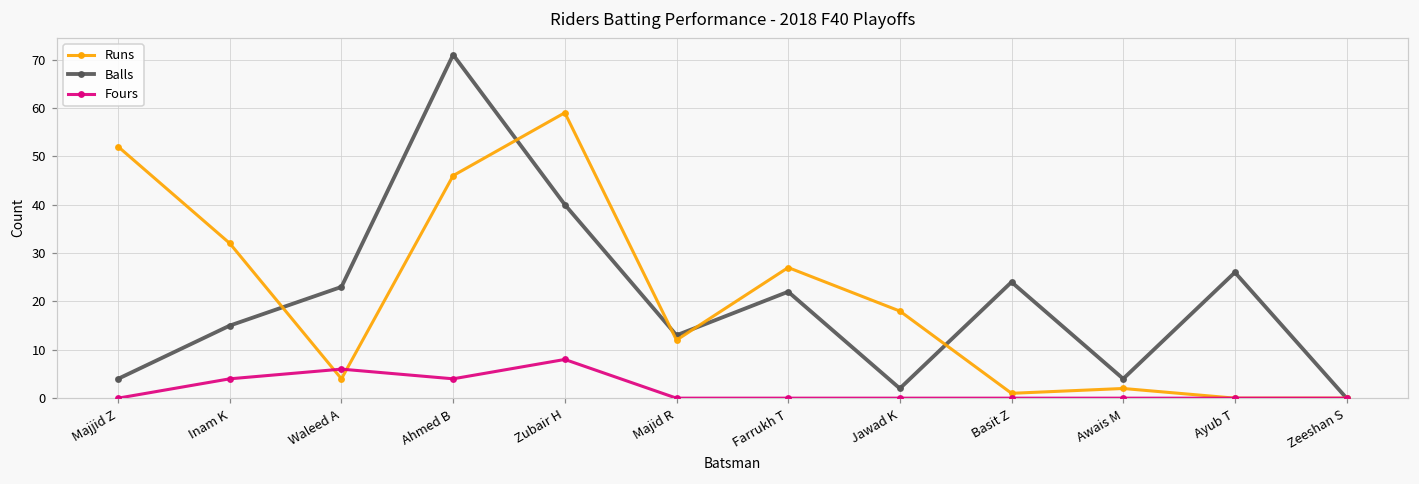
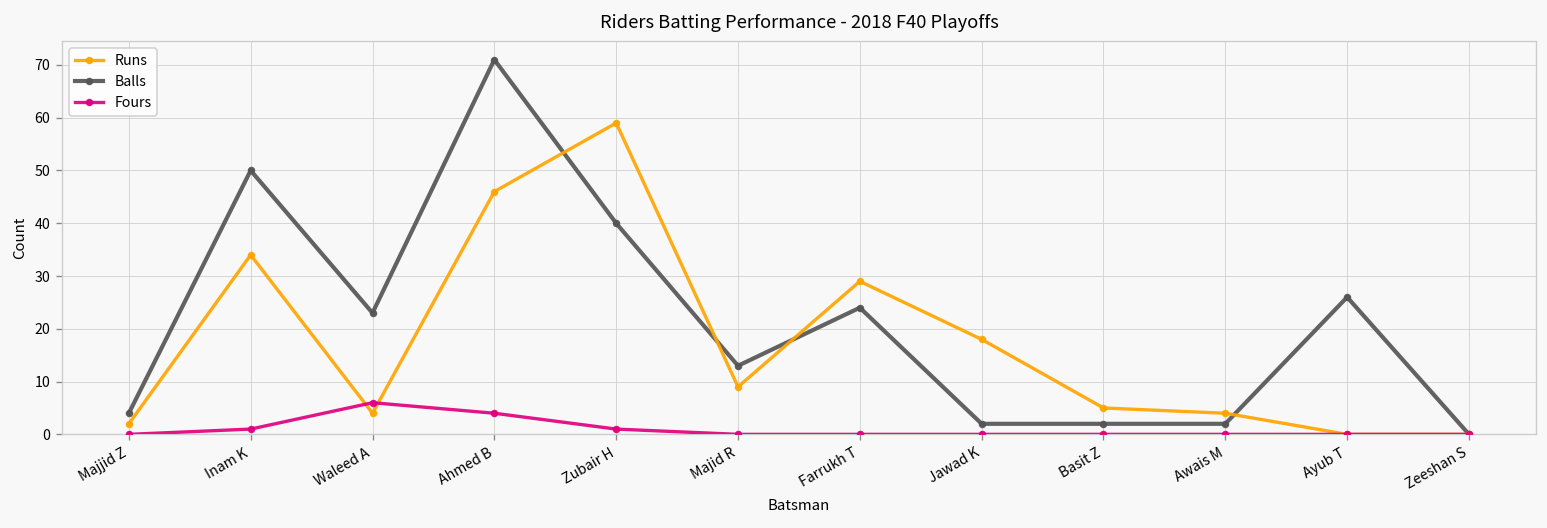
Runs, Majjid Z: 52 -> 2
Runs, Inam K: 32 -> 34
Balls, Inam K: 15 -> 50
Fours, Inam K: 4 -> 1
Fours, Zubair H: 8 -> 1
Runs, Majid R: 12 -> 9
Runs, Farrukh T: 27 -> 29
Balls, Farrukh T: 22 -> 24
Runs, Basit Z: 1 -> 5
Balls, Basit Z: 24 -> 2
Runs, Awais M: 2 -> 4
Balls, Awais M: 4 -> 2
